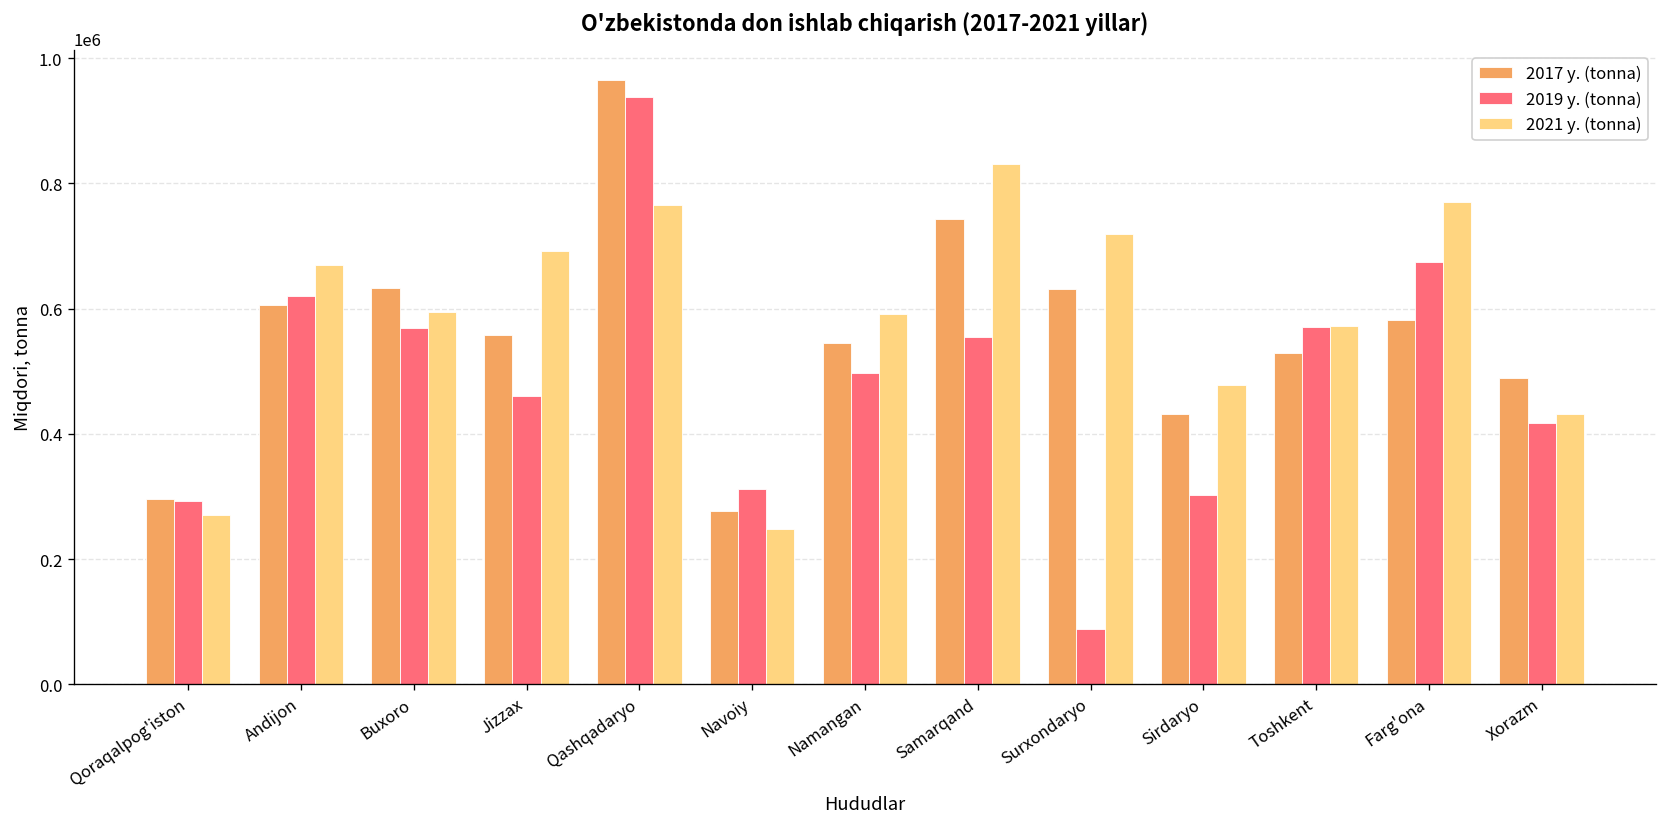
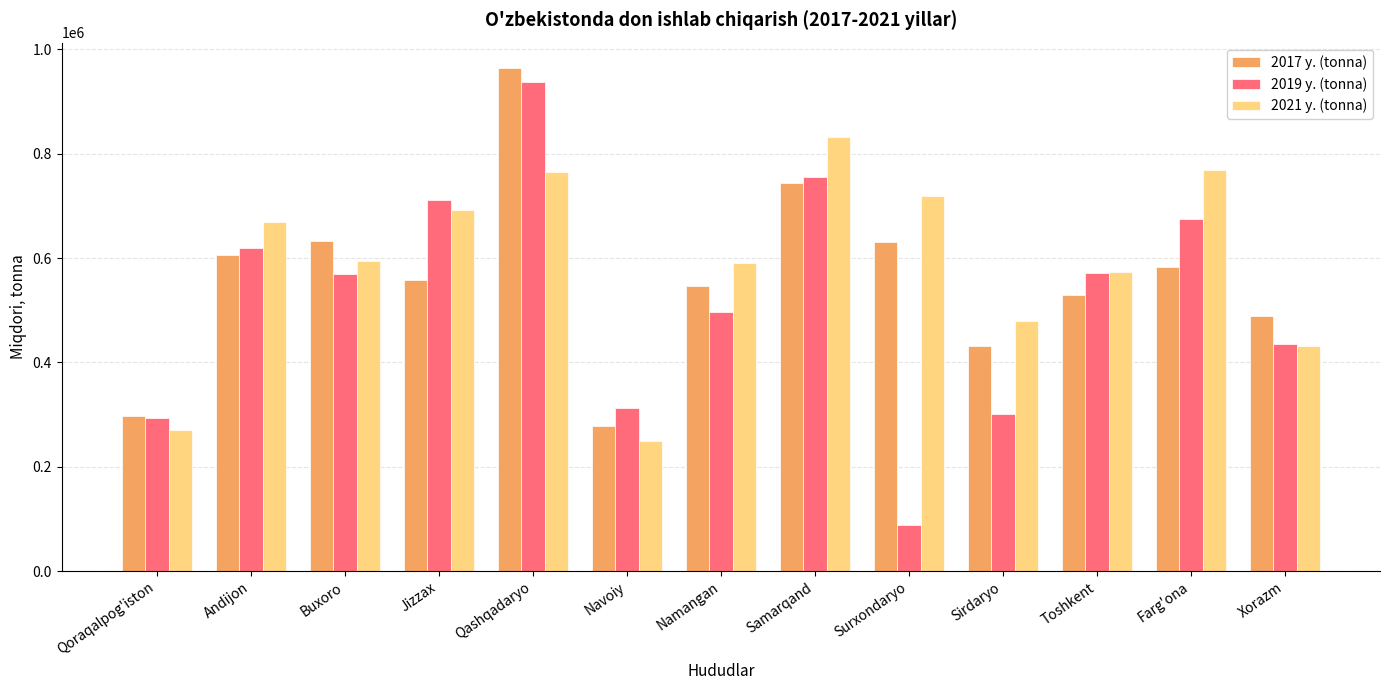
2019 y. (tonna), Jizzax: 460000 -> 710000
2019 y. (tonna), Samarqand: 560000 -> 760000
2019 y. (tonna), Xorazm: 420000 -> 430000
